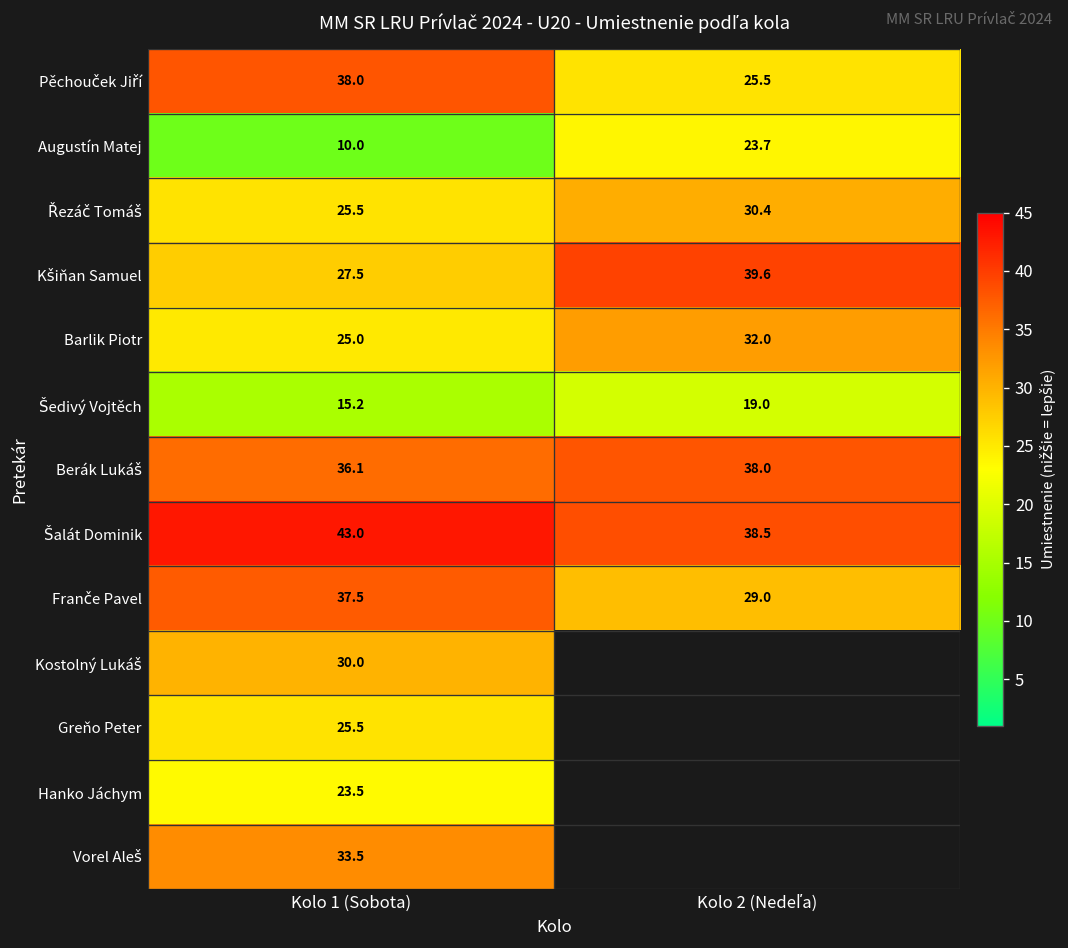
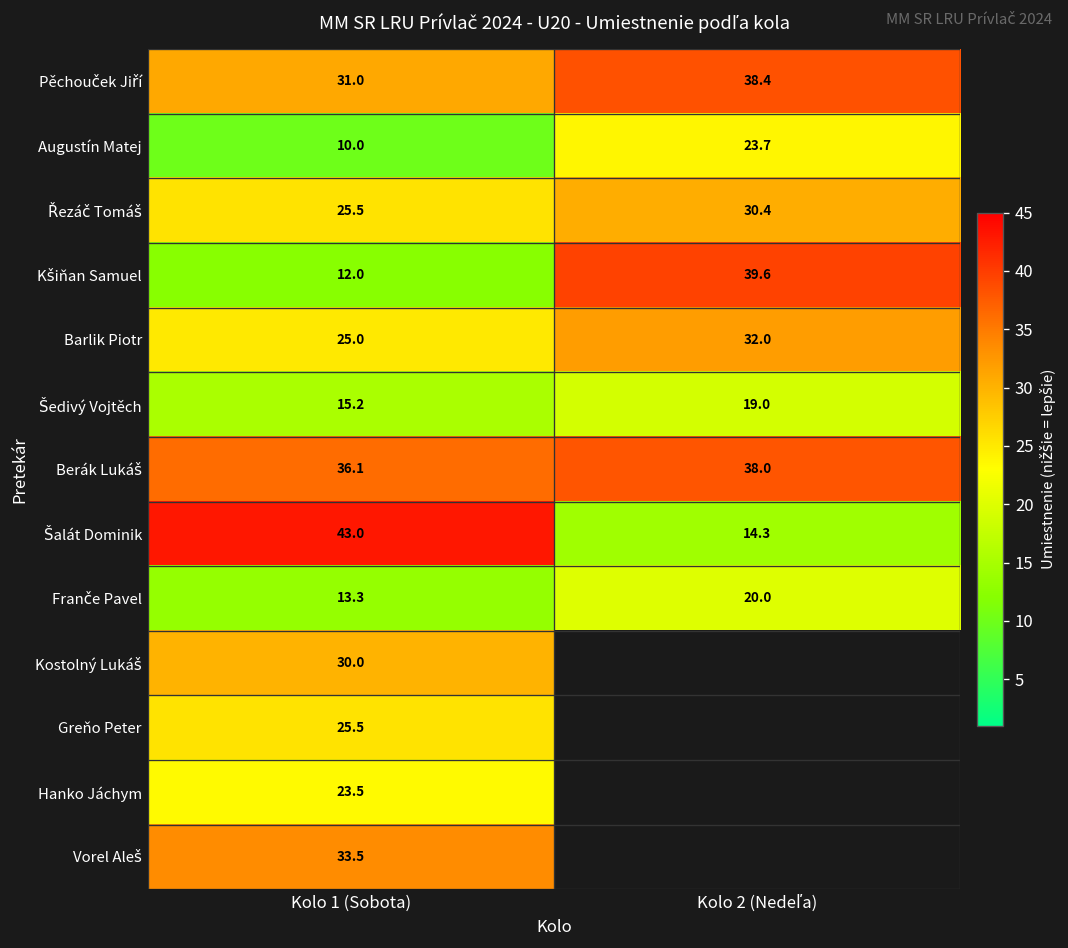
Pěchouček Jiří, Kolo 1 (Sobota): 38.0 -> 31.0
Pěchouček Jiří, Kolo 2 (Nedeľa): 25.5 -> 38.4
Kšiňan Samuel, Kolo 1 (Sobota): 27.5 -> 12.0
Šalát Dominik, Kolo 2 (Nedeľa): 38.5 -> 14.3
Franče Pavel, Kolo 1 (Sobota): 37.5 -> 13.3
Franče Pavel, Kolo 2 (Nedeľa): 29.0 -> 20.0
